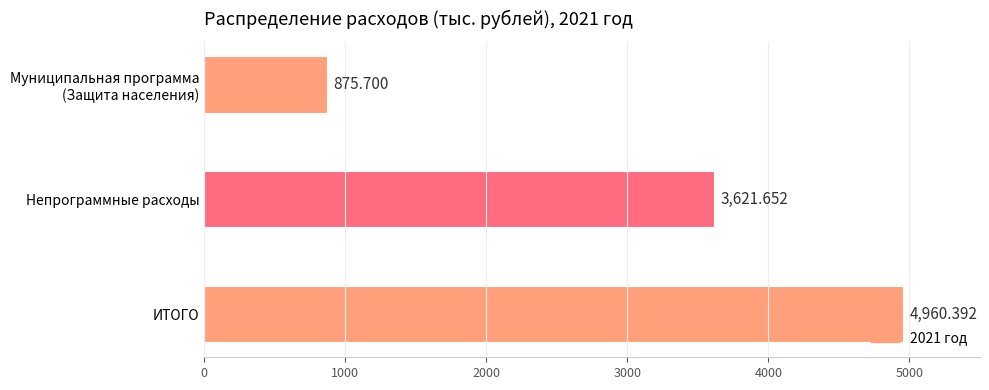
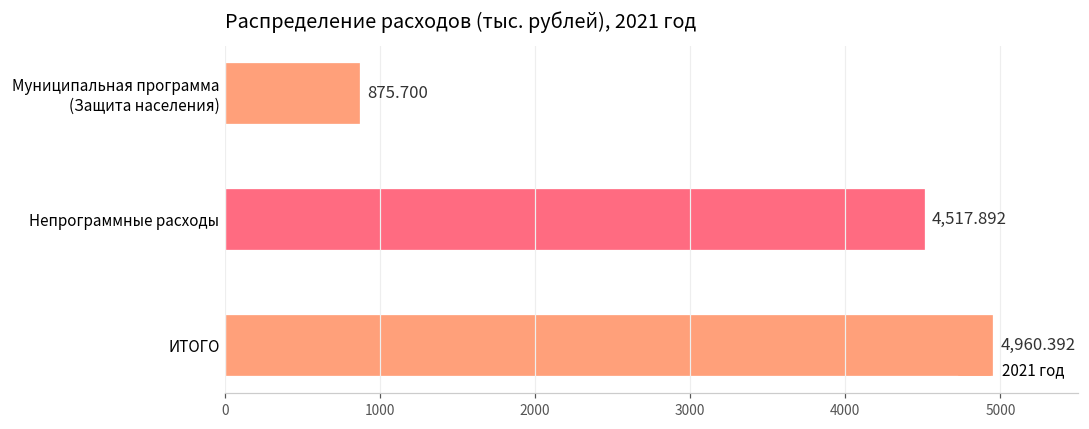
Непрограммные расходы: 3,621.652 -> 4,517.892
